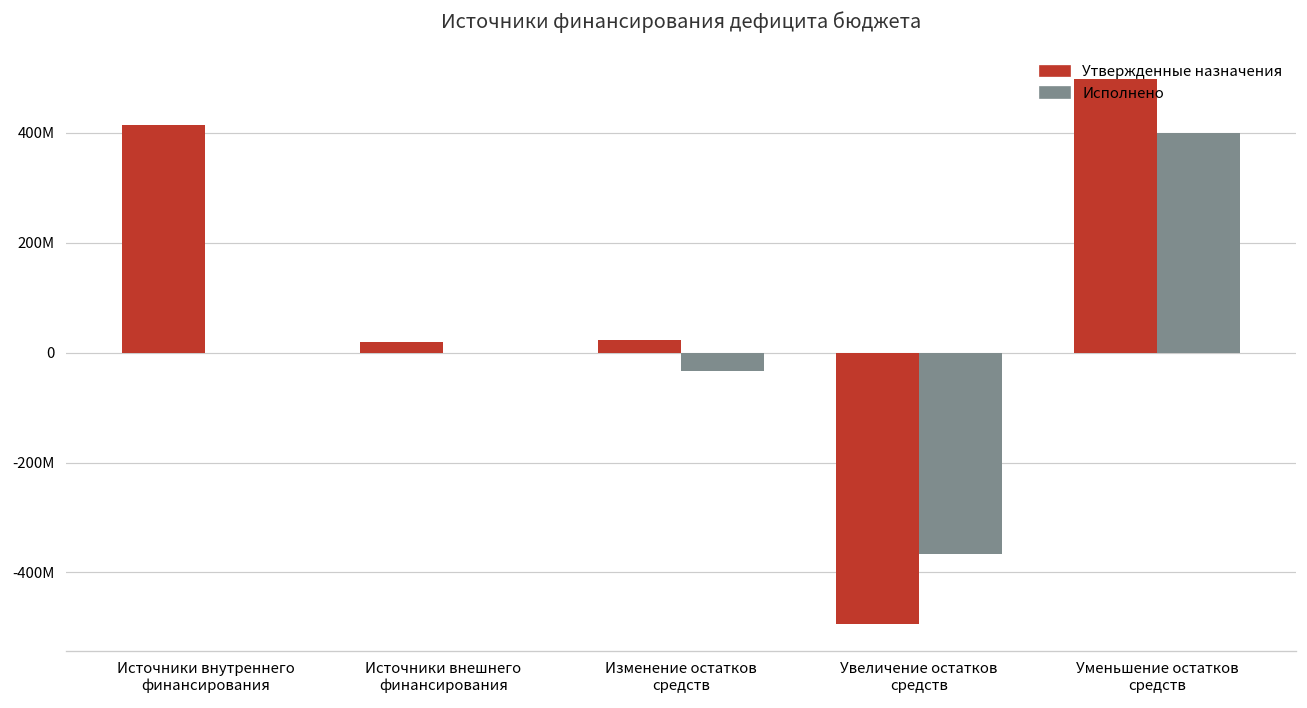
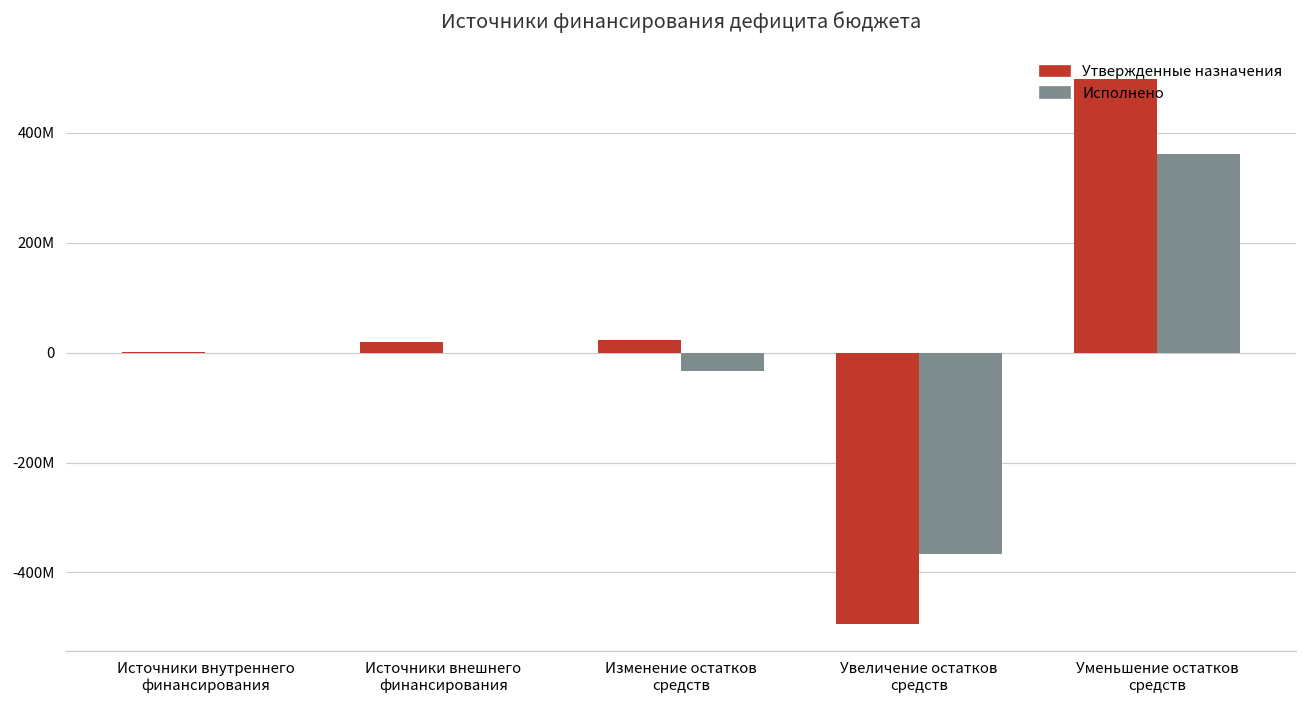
Утвержденные назначения, Источники внутреннего финансирования: 410000000 -> 0
Исполнено, Уменьшение остатков средств: 400000000 -> 360000000
